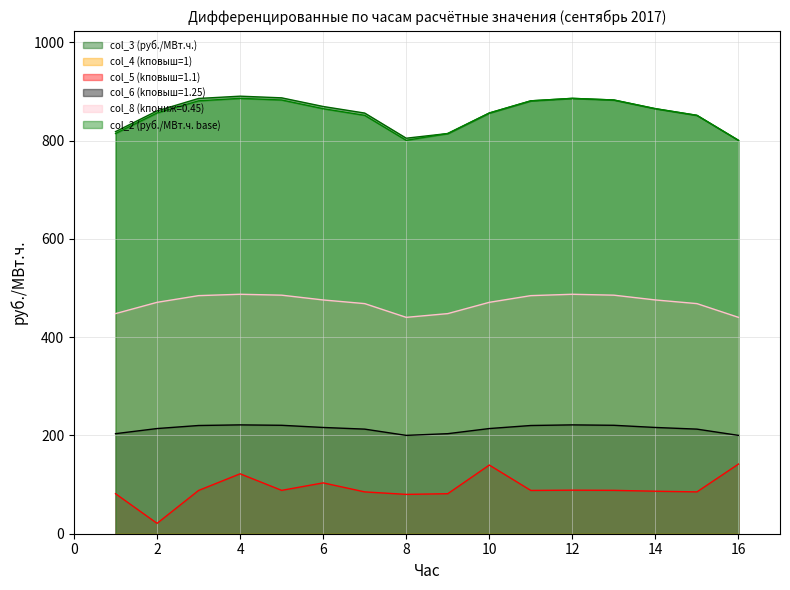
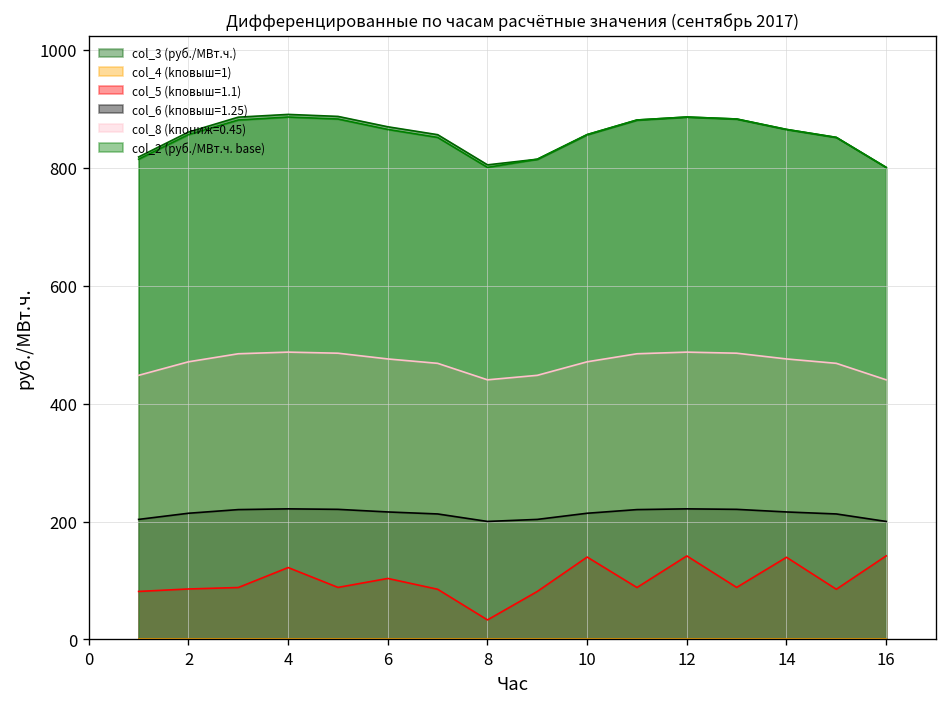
col_5 (kповыш=1.1), 2: 20 -> 90
col_5 (kповыш=1.1), 8: 80 -> 30
col_5 (kповыш=1.1), 12: 90 -> 140
col_5 (kповыш=1.1), 14: 90 -> 140
